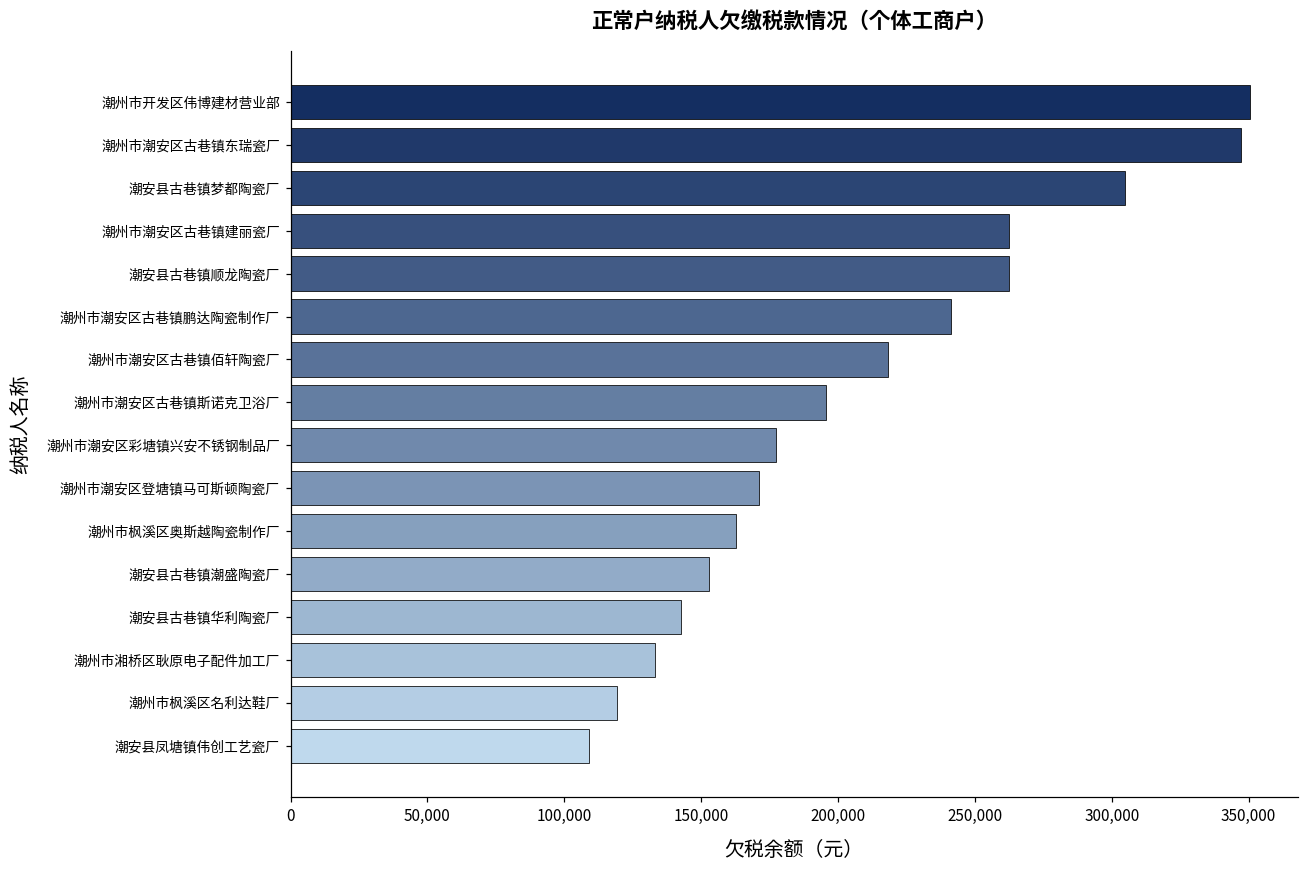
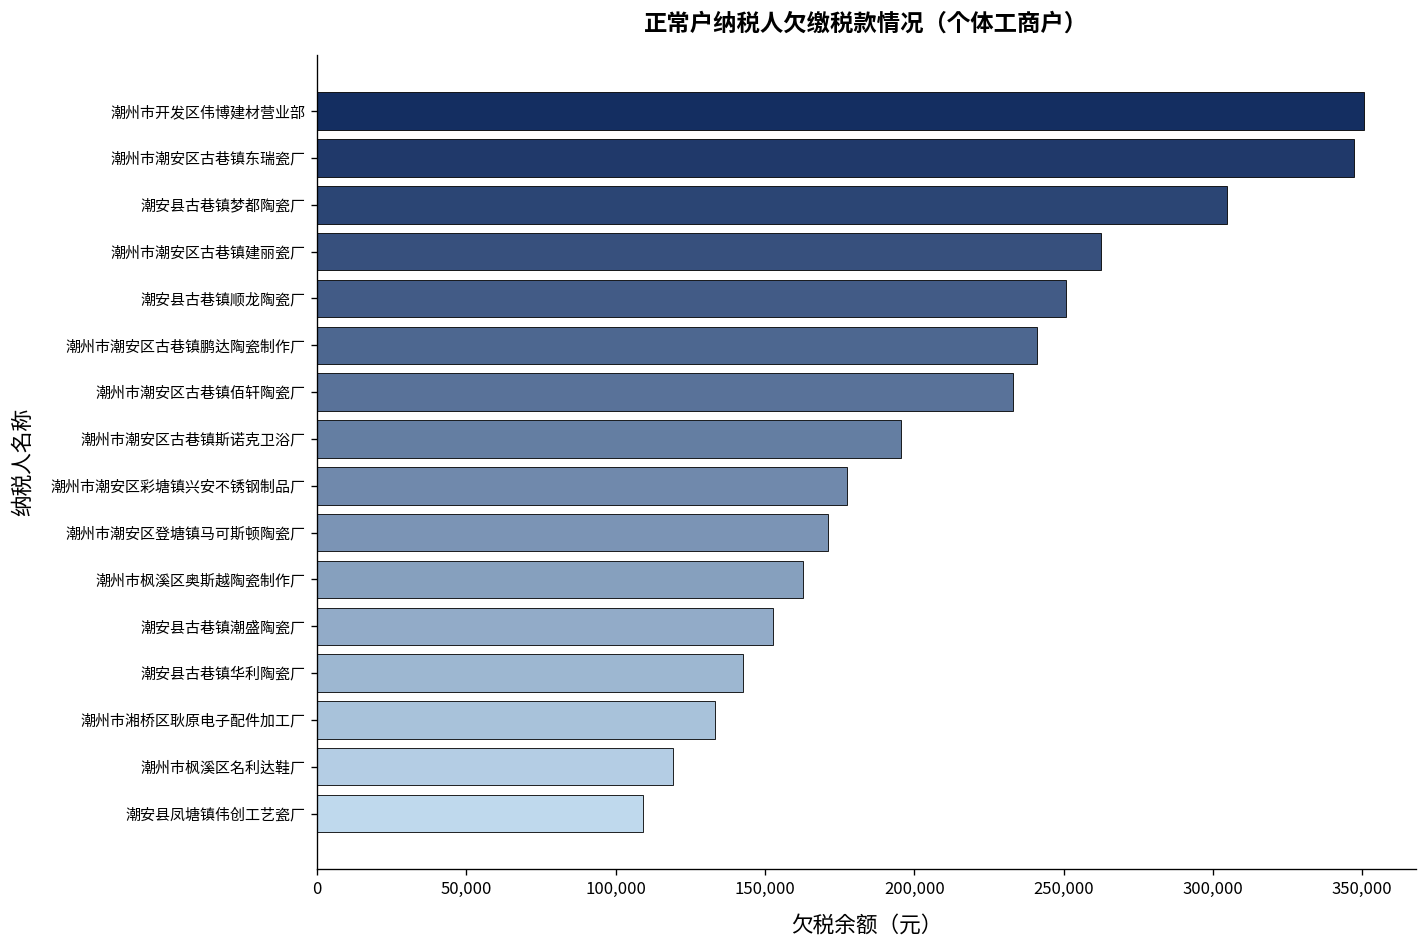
潮安县古巷镇顺龙陶瓷厂: 262,000 -> 251,000
潮州市潮安区古巷镇佰轩陶瓷厂: 218,000 -> 233,000
